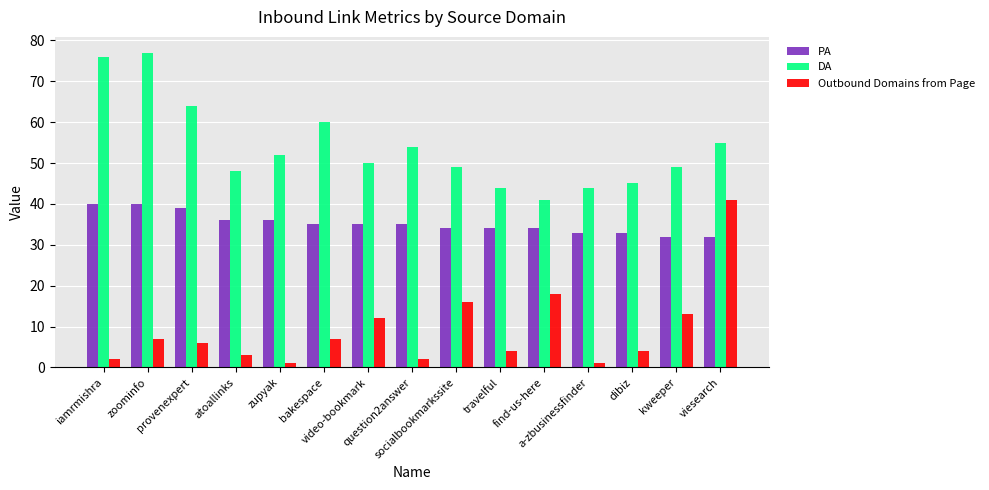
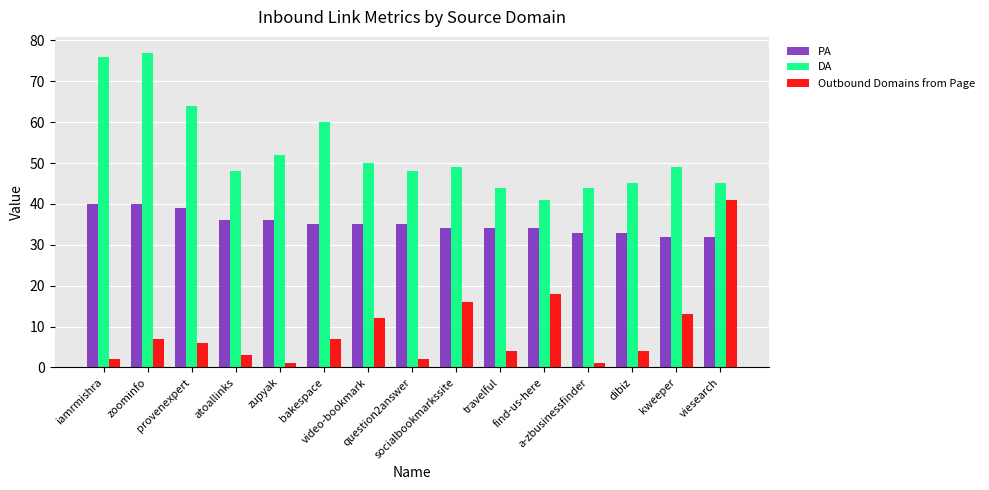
DA, question2answer: 54 -> 48
DA, viesearch: 55 -> 45
